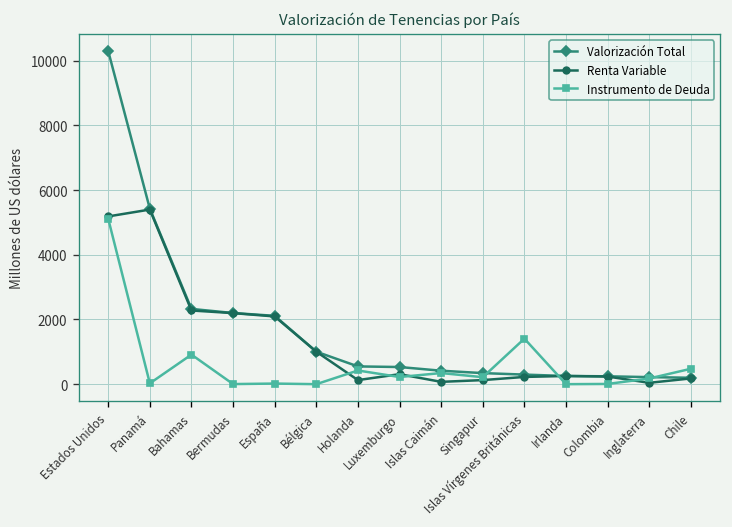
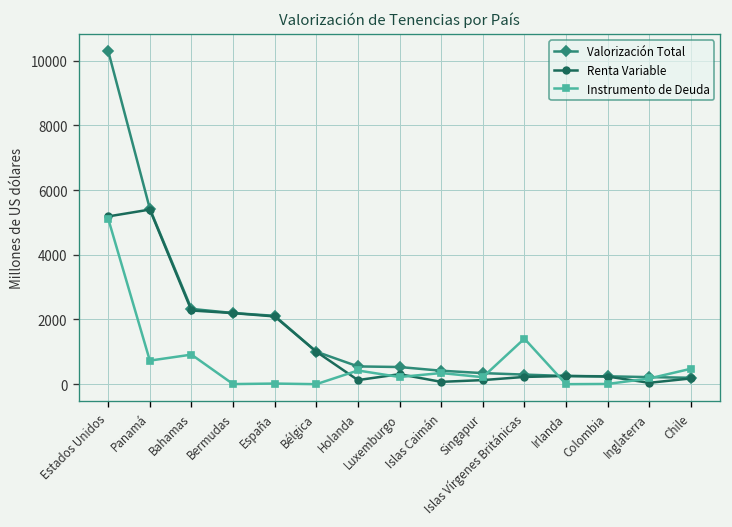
Instrumento de Deuda, Panamá: 0 -> 700
